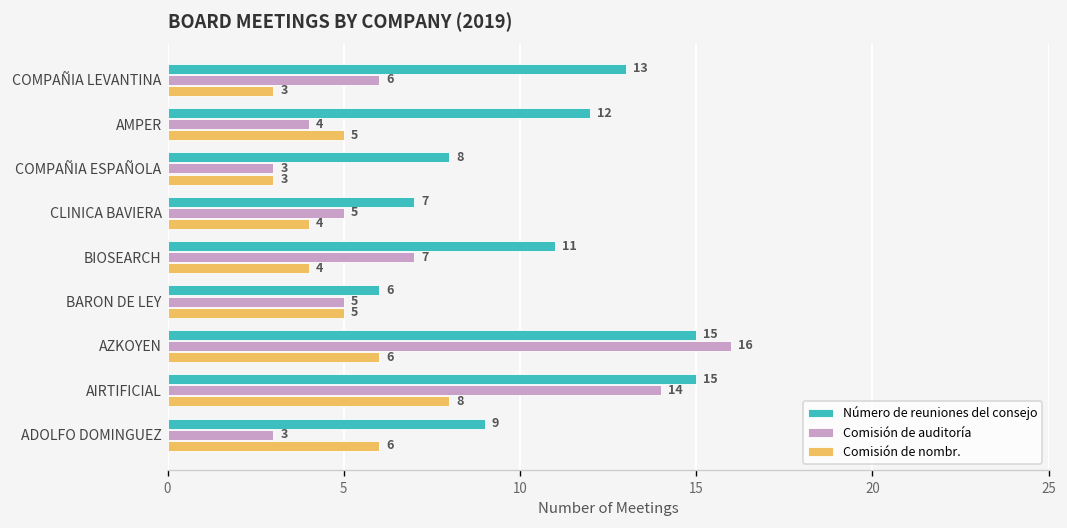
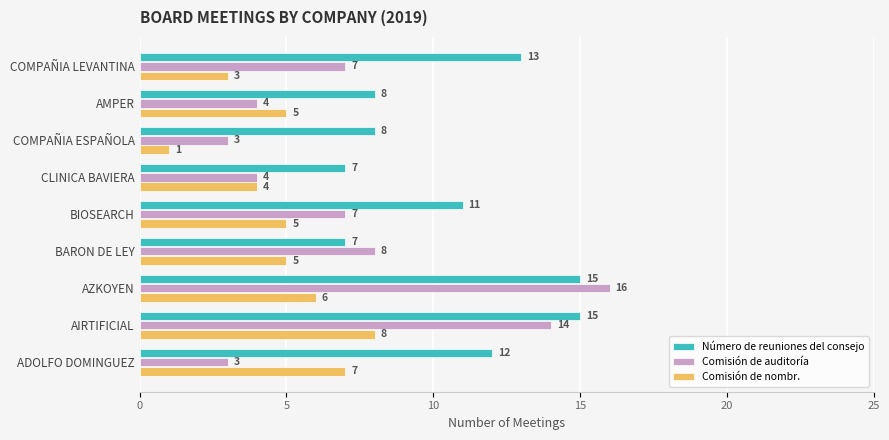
Comisión de auditoría, COMPAÑIA LEVANTINA: 6 -> 7
Número de reuniones del consejo, AMPER: 12 -> 8
Comisión de nombr., COMPAÑIA ESPAÑOLA: 3 -> 1
Comisión de auditoría, CLINICA BAVIERA: 5 -> 4
Comisión de nombr., BIOSEARCH: 4 -> 5
Número de reuniones del consejo, BARON DE LEY: 6 -> 7
Comisión de auditoría, BARON DE LEY: 5 -> 8
Número de reuniones del consejo, ADOLFO DOMINGUEZ: 9 -> 12
Comisión de nombr., ADOLFO DOMINGUEZ: 6 -> 7
